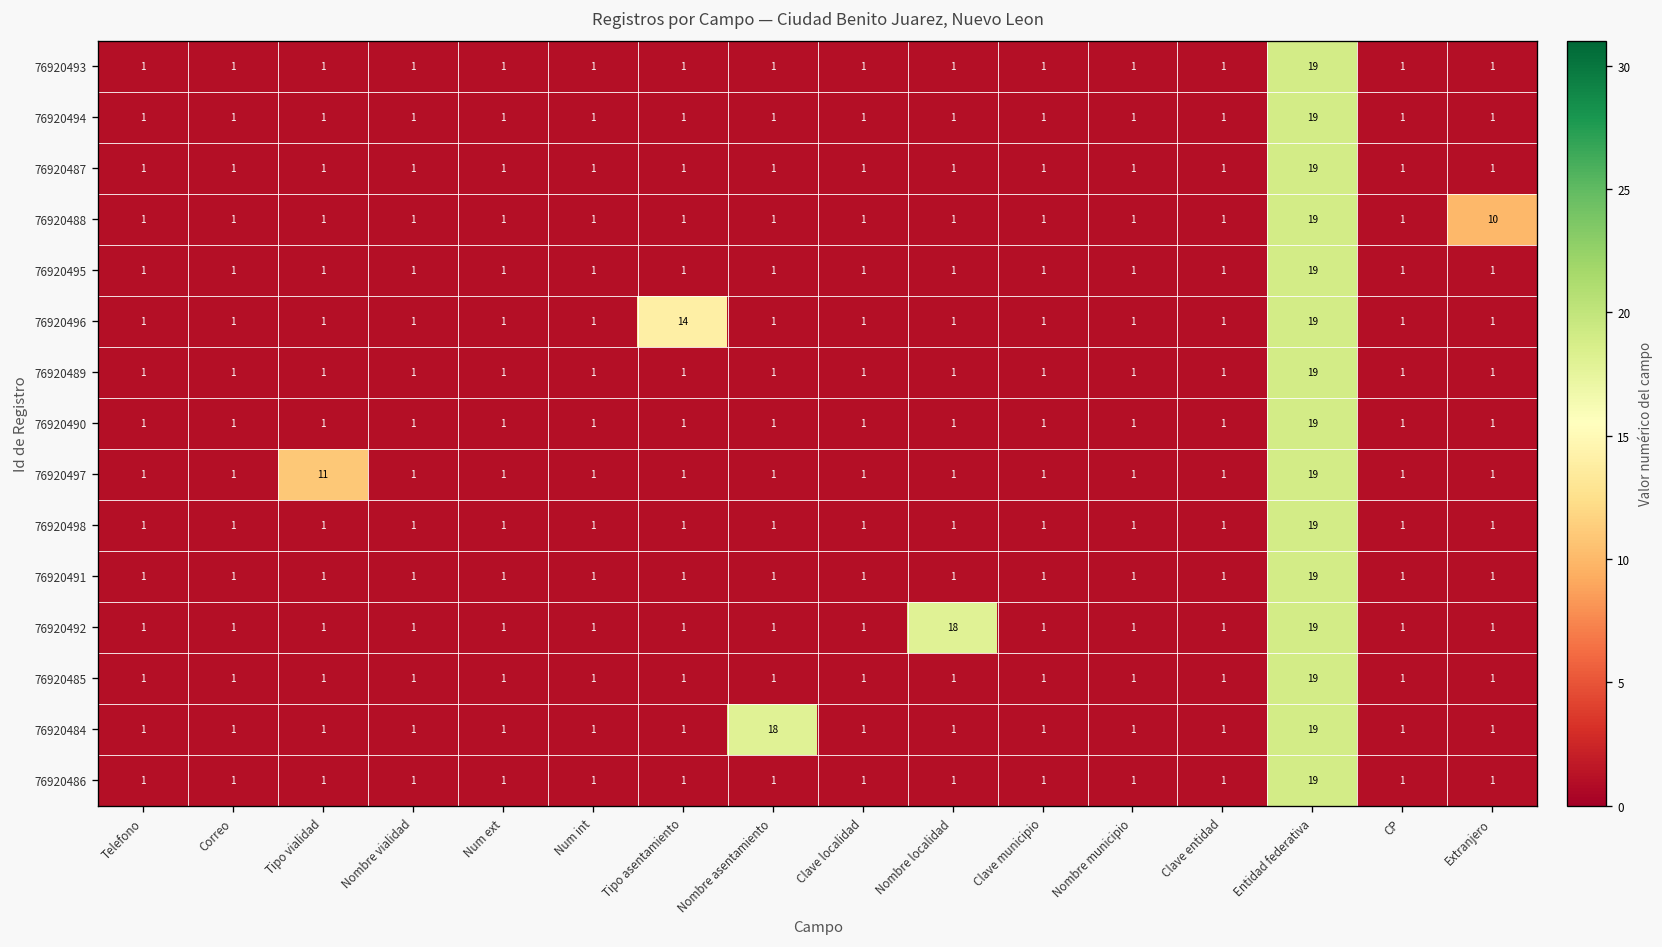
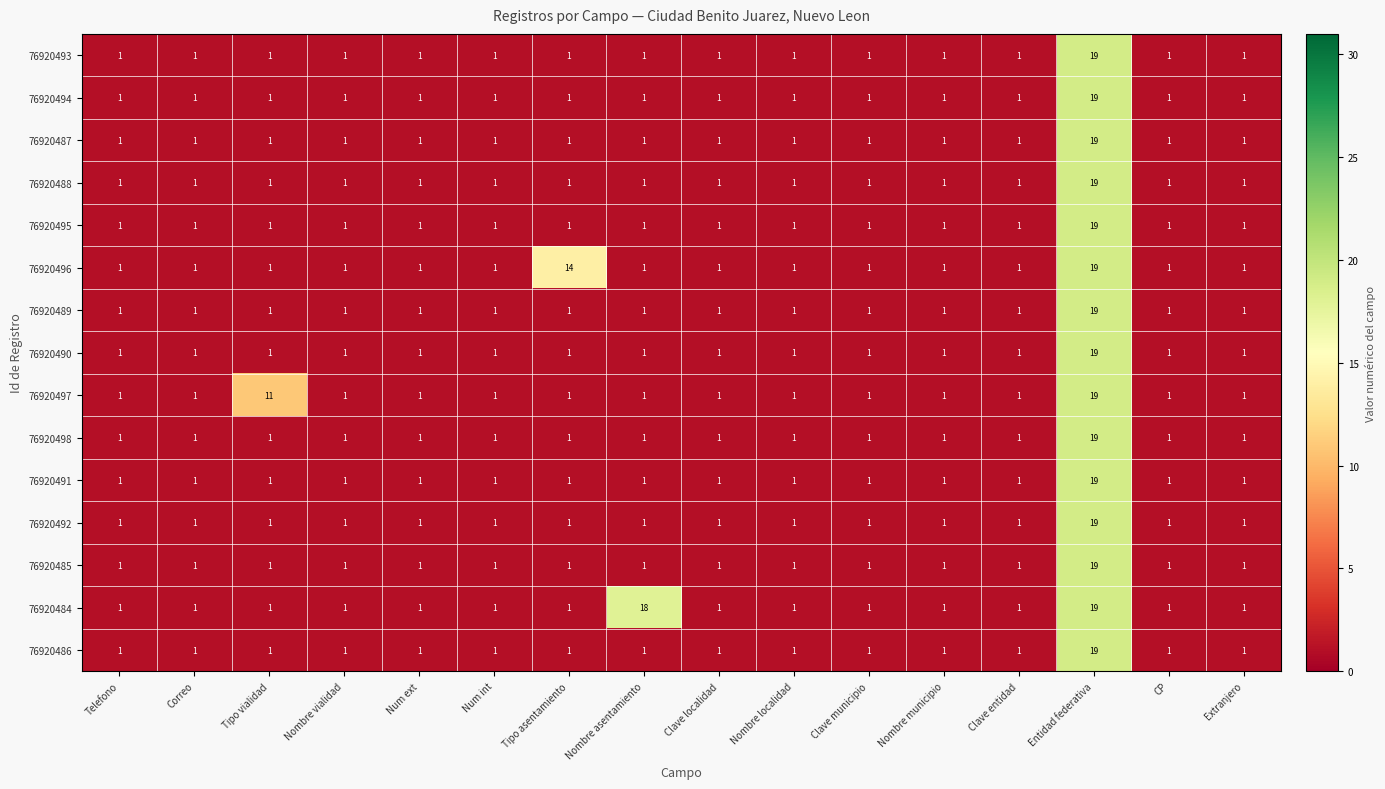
76920488, Extranjero: 10 -> 1
76920492, Nombre localidad: 18 -> 1
